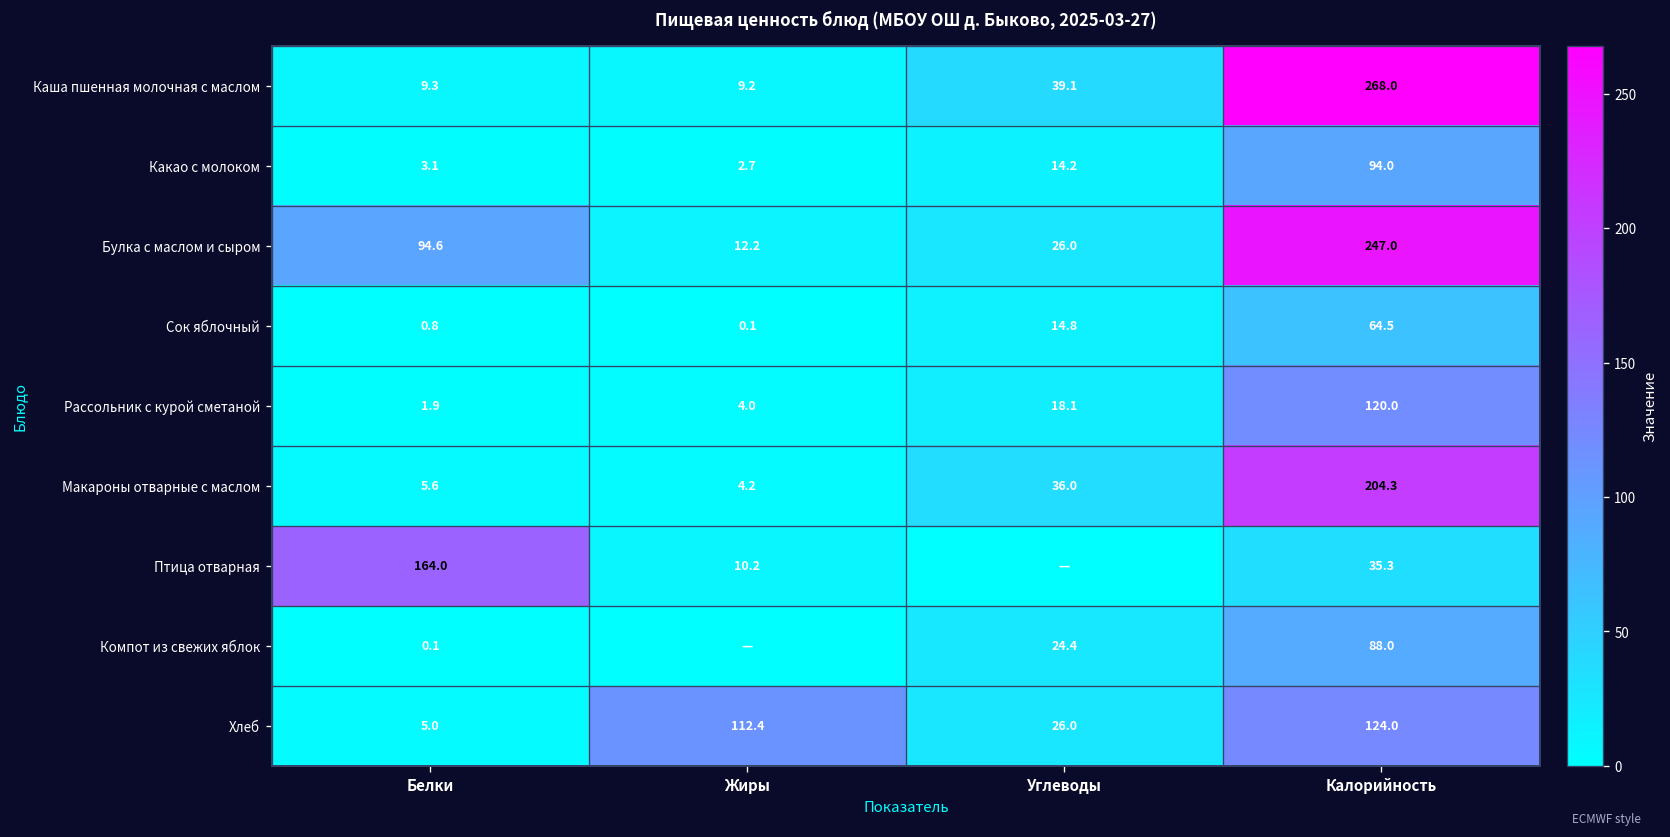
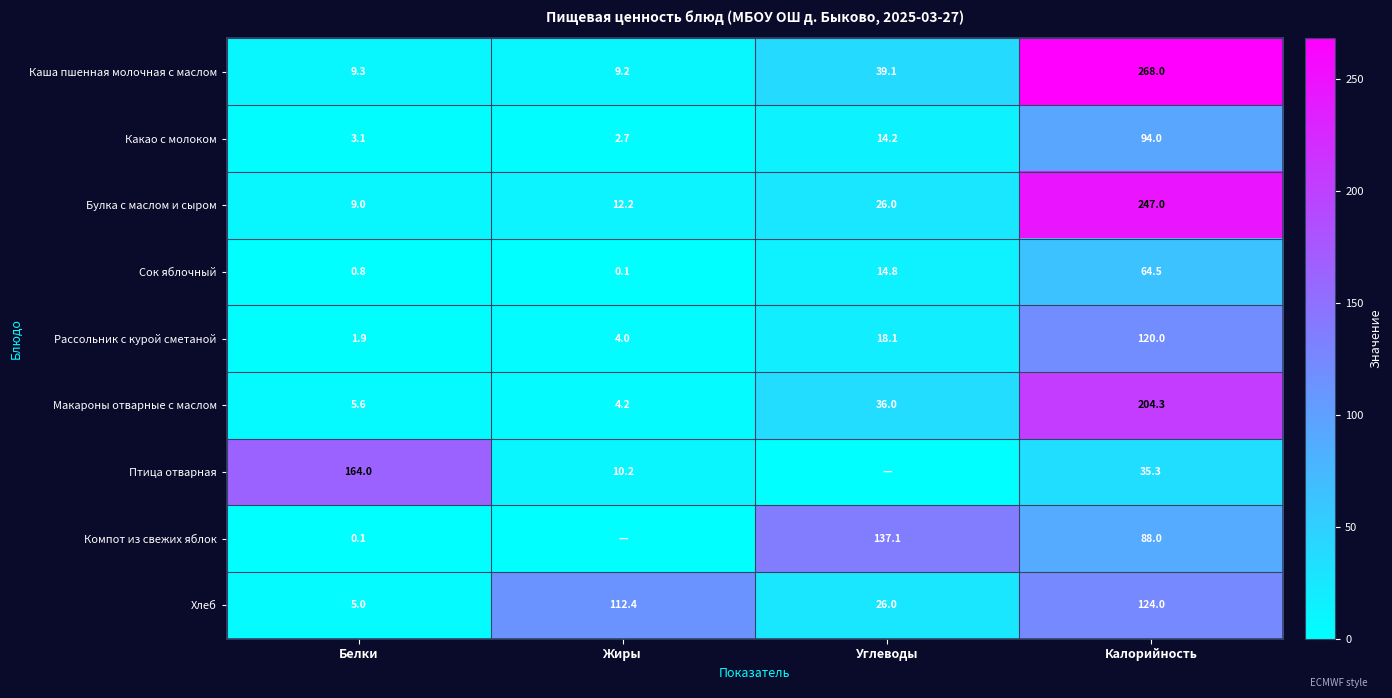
Булка с маслом и сыром, Белки: 94.6 -> 9.0
Компот из свежих яблок, Углеводы: 24.4 -> 137.1
